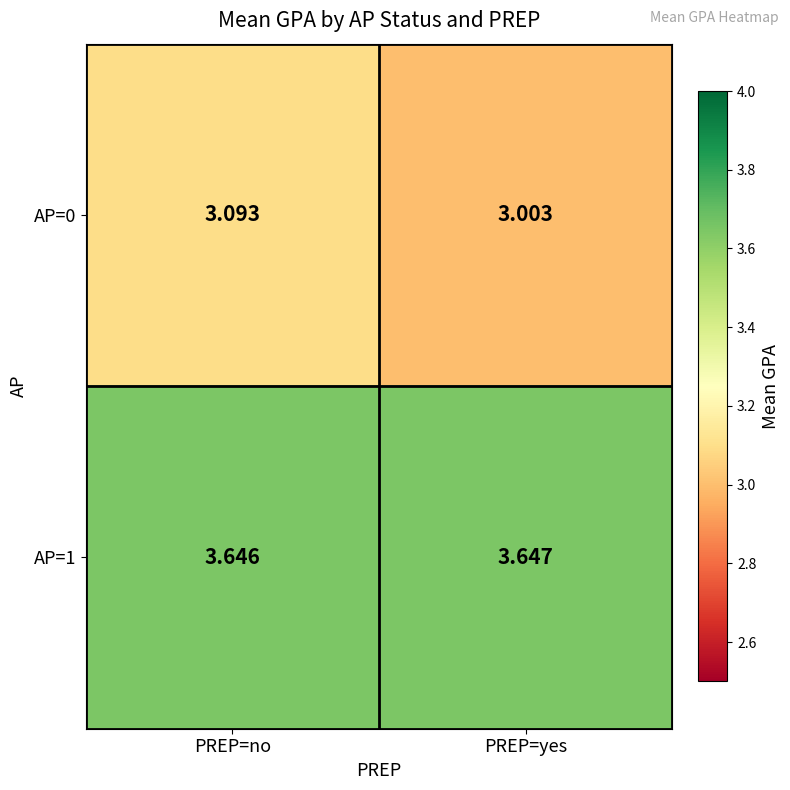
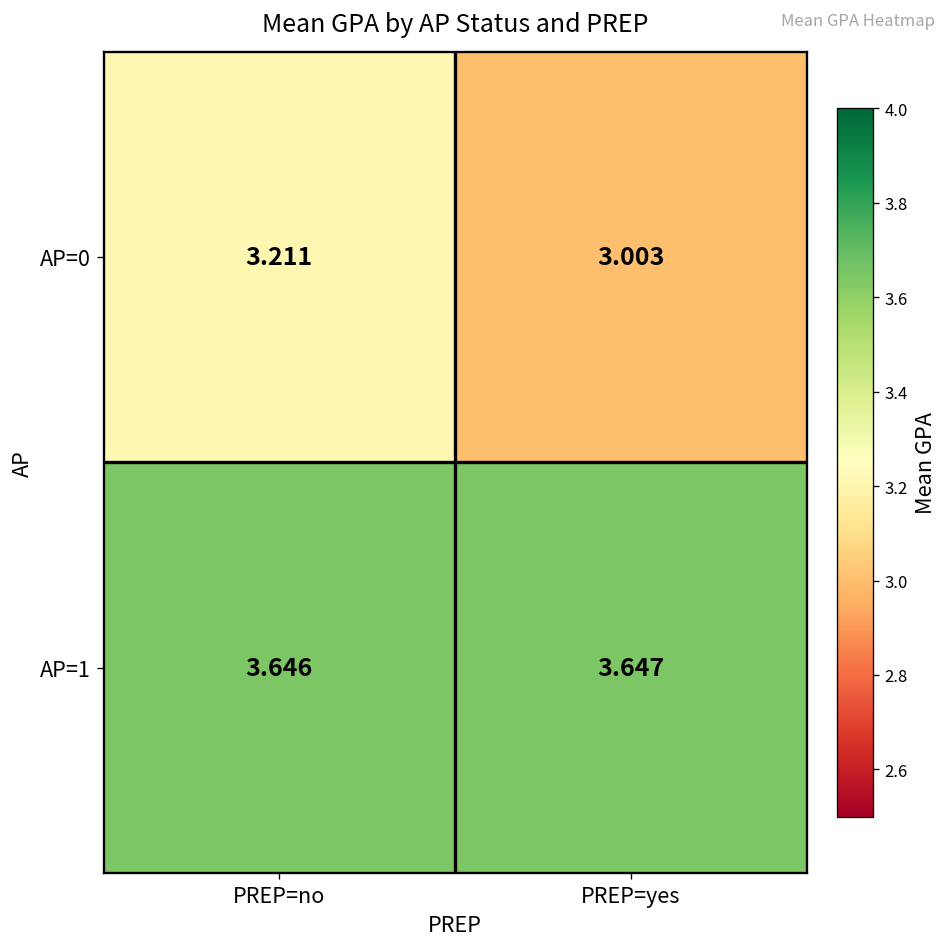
AP=0, PREP=no: 3.093 -> 3.211
